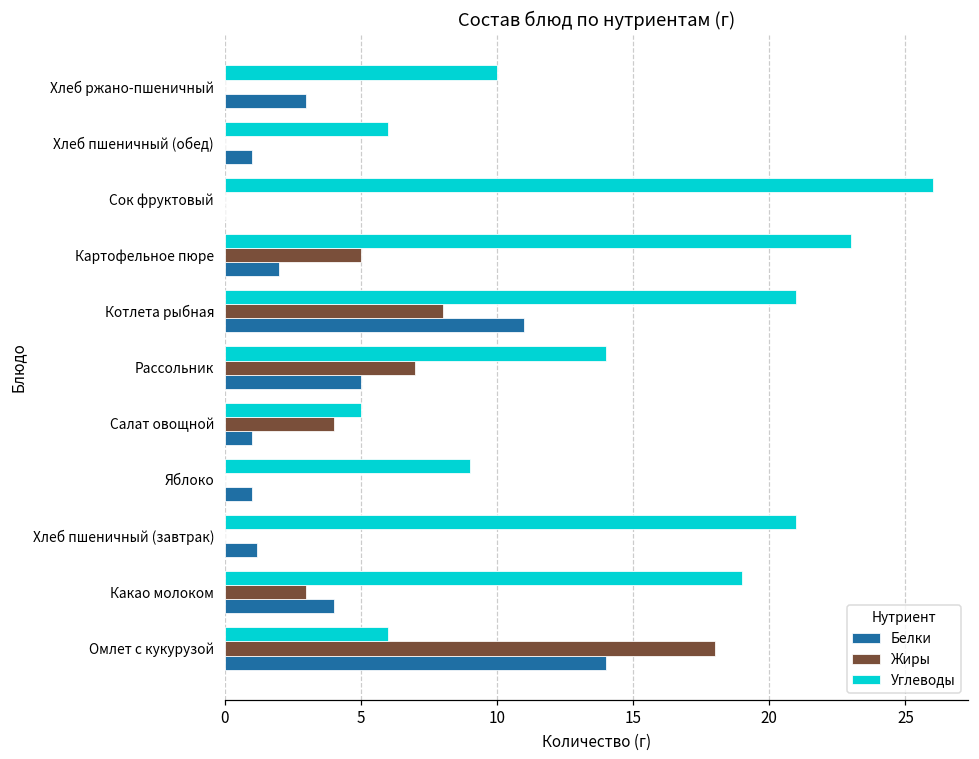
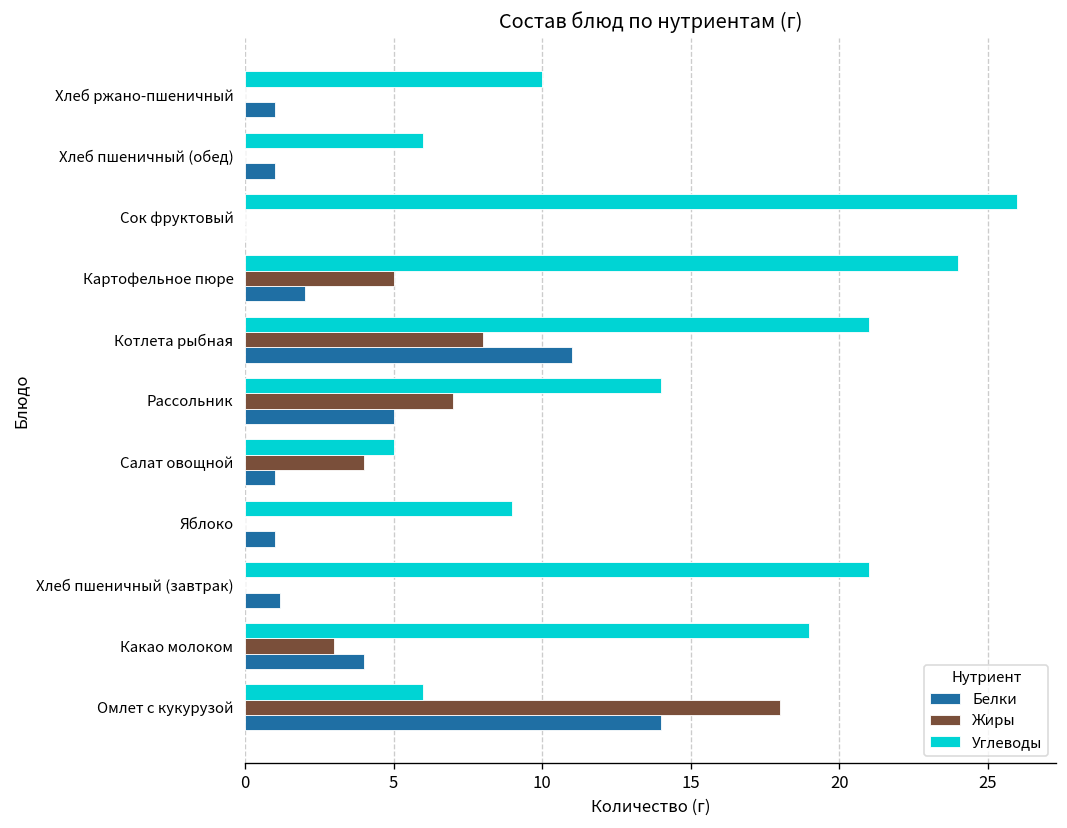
Белки, Хлеб ржано-пшеничный: 3 -> 1
Углеводы, Картофельное пюре: 23 -> 24
